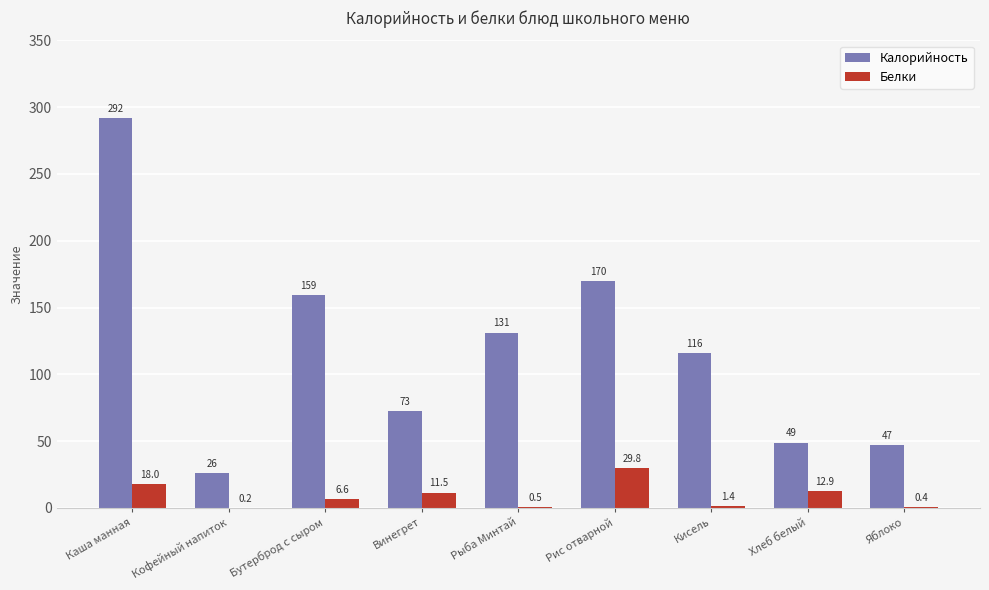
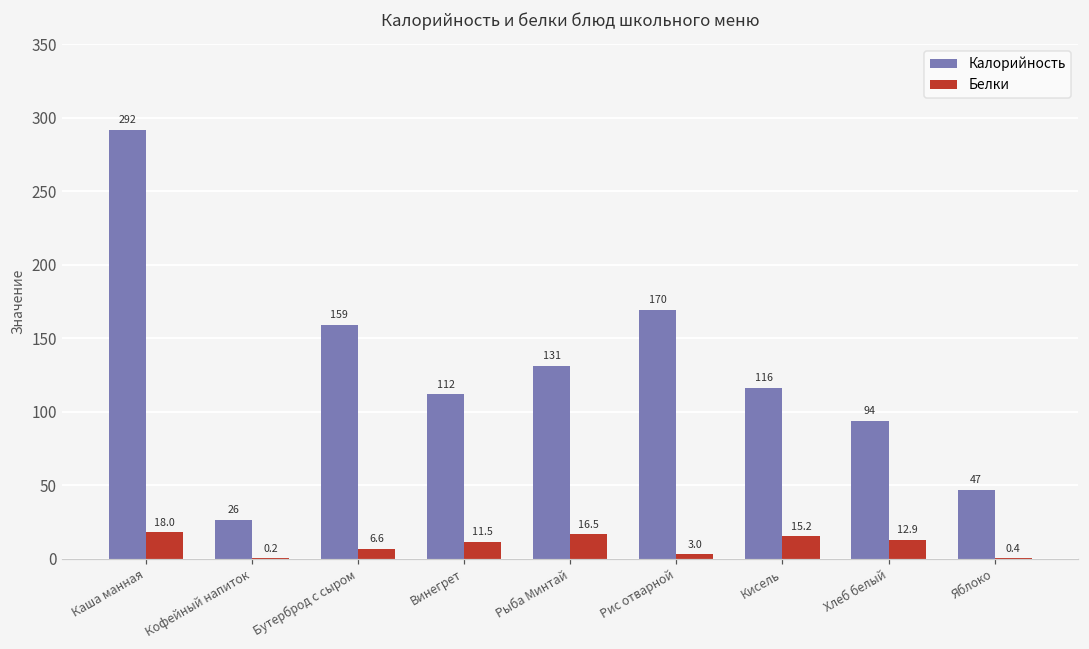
Калорийность, Винегрет: 73 -> 112
Белки, Рыба Минтай: 0.5 -> 16.5
Белки, Рис отварной: 29.8 -> 3.0
Белки, Кисель: 1.4 -> 15.2
Калорийность, Хлеб белый: 49 -> 94
